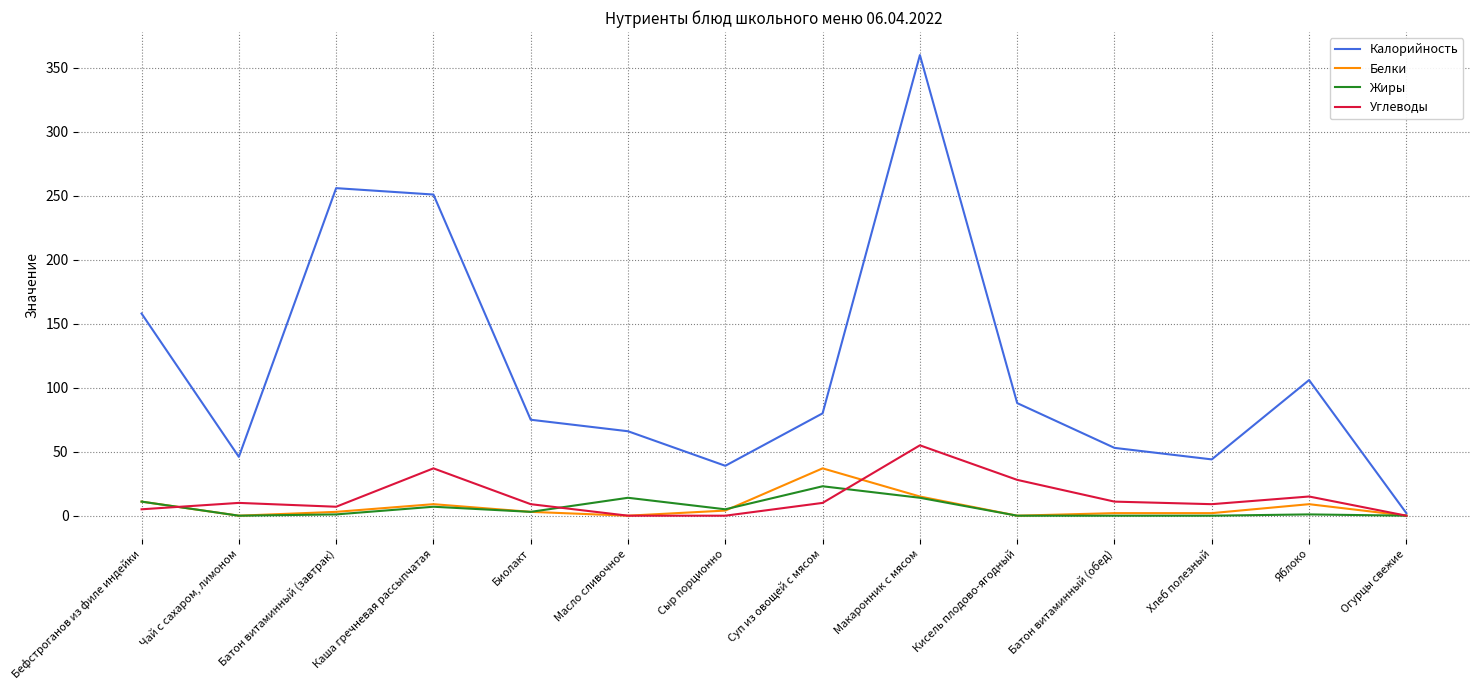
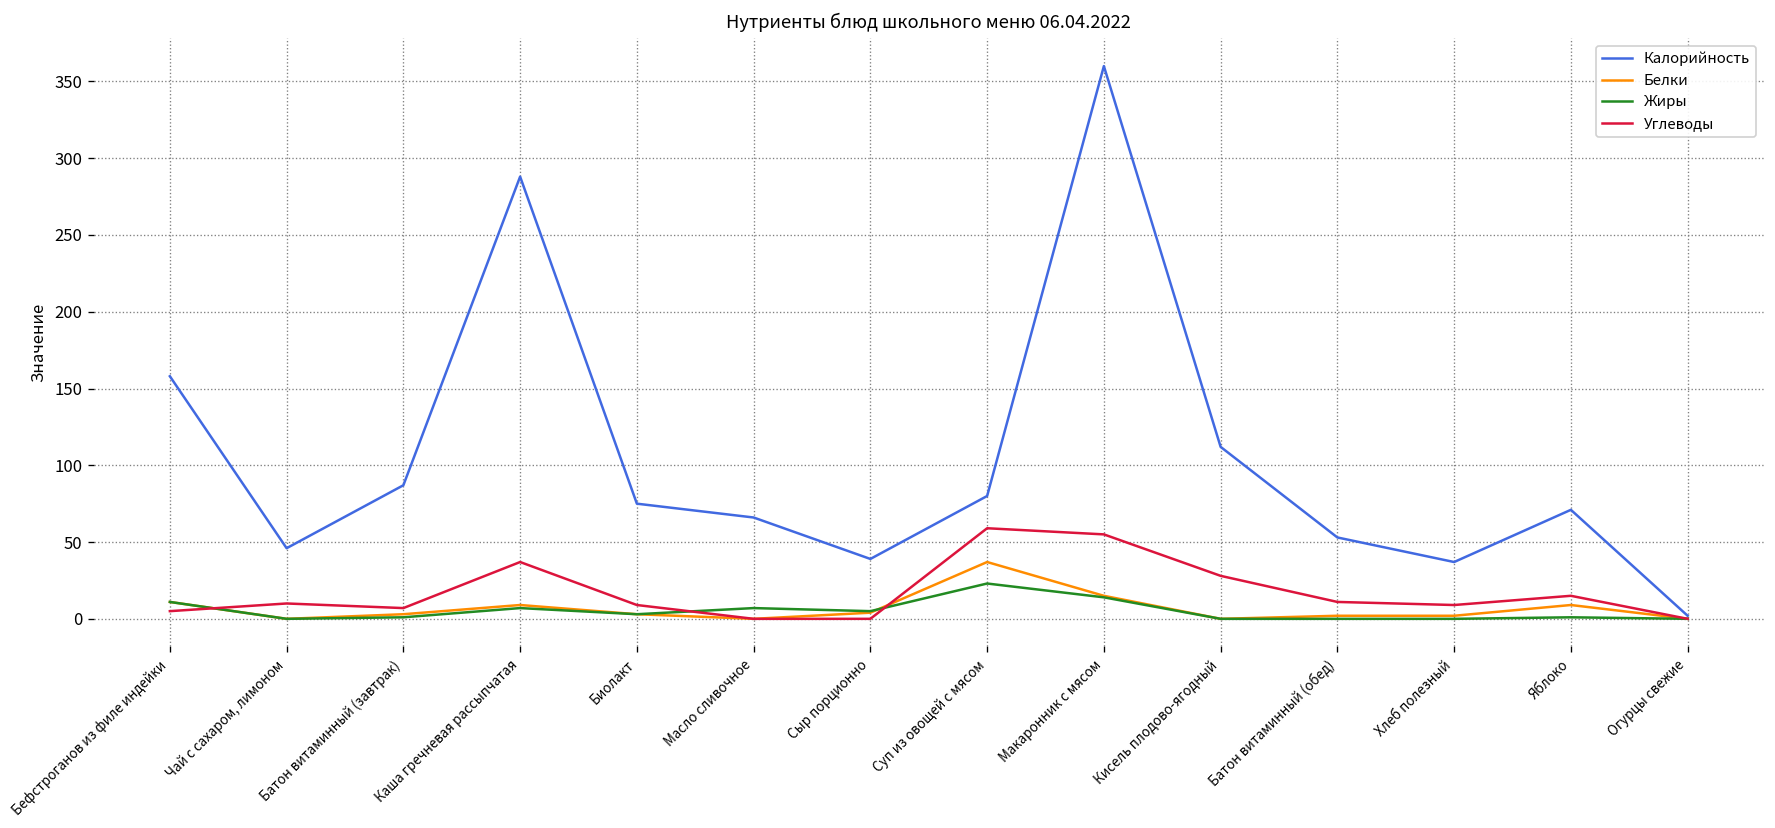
Калорийность, Батон витаминный (завтрак): 256 -> 87
Калорийность, Каша гречневая рассыпчатая: 251 -> 288
Жиры, Масло сливочное: 14 -> 7
Углеводы, Суп из овощей с мясом: 10 -> 59
Калорийность, Кисель плодово-ягодный: 88 -> 112
Калорийность, Хлеб полезный: 44 -> 37
Калорийность, Яблоко: 106 -> 71
